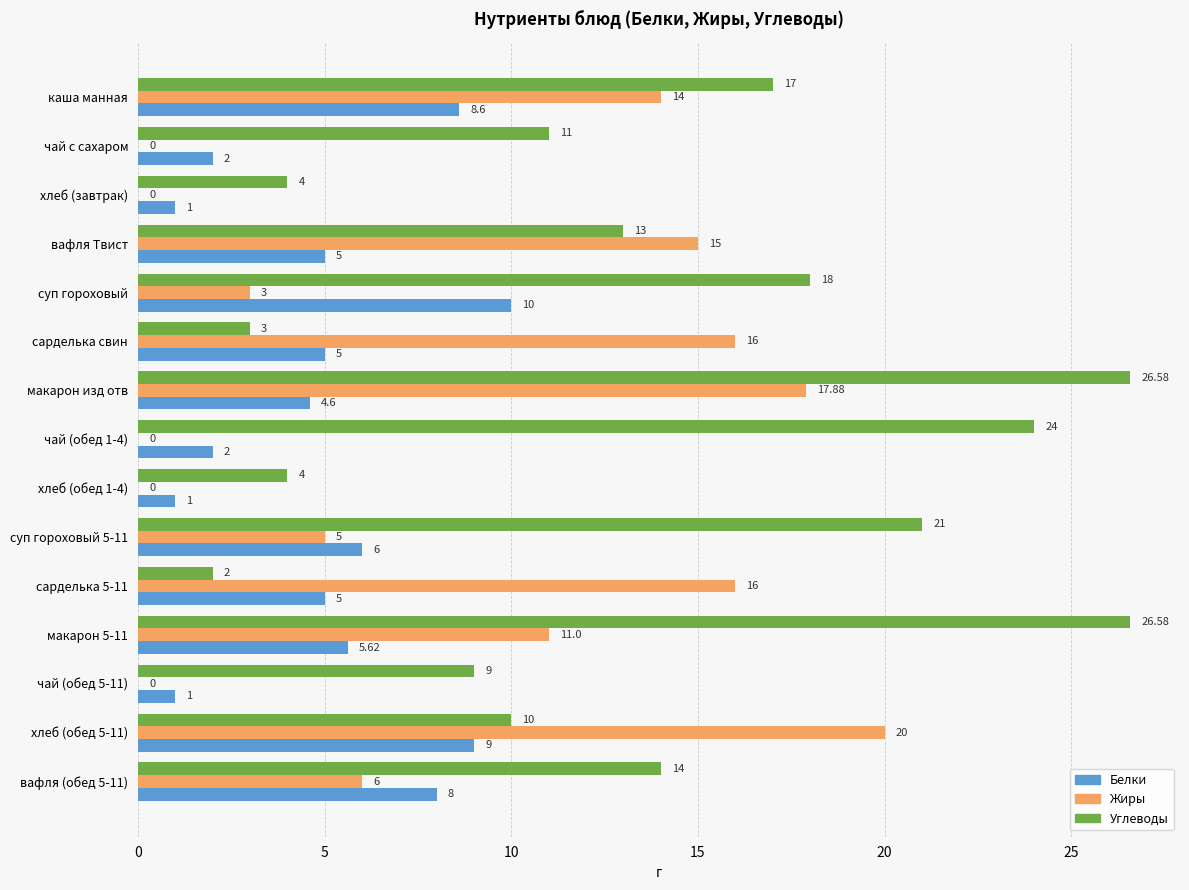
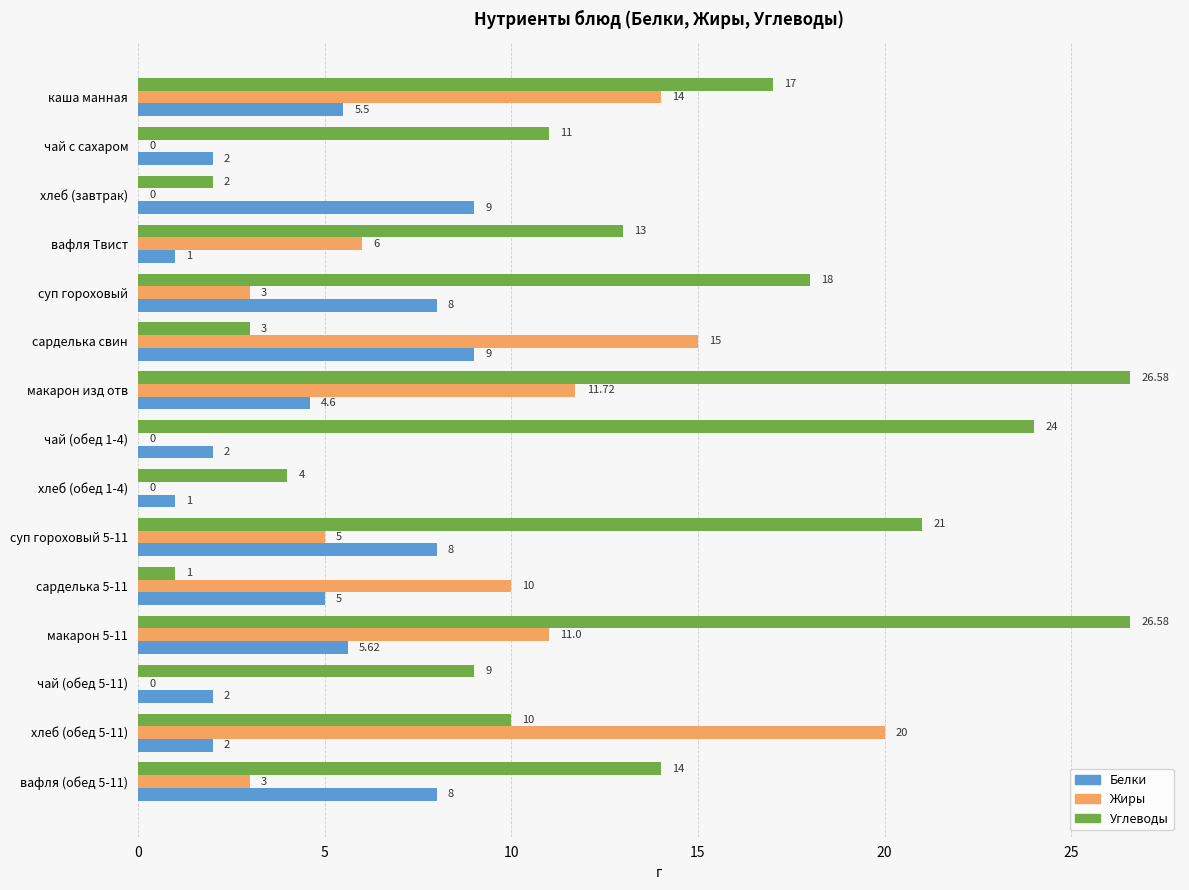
Белки, каша манная: 8.6 -> 5.5
Углеводы, хлеб (завтрак): 4 -> 2
Белки, хлеб (завтрак): 1 -> 9
Жиры, вафля Твист: 15 -> 6
Белки, вафля Твист: 5 -> 1
Белки, суп гороховый: 10 -> 8
Жиры, сарделька свин: 16 -> 15
Белки, сарделька свин: 5 -> 9
Жиры, макарон изд отв: 17.88 -> 11.72
Белки, суп гороховый 5-11: 6 -> 8
Углеводы, сарделька 5-11: 2 -> 1
Жиры, сарделька 5-11: 16 -> 10
Белки, чай (обед 5-11): 1 -> 2
Белки, хлеб (обед 5-11): 9 -> 2
Жиры, вафля (обед 5-11): 6 -> 3
